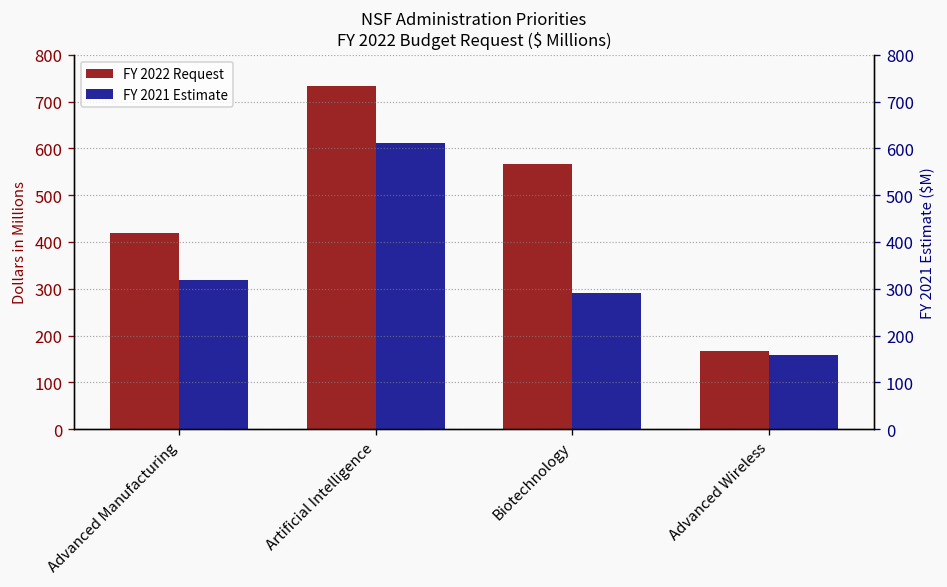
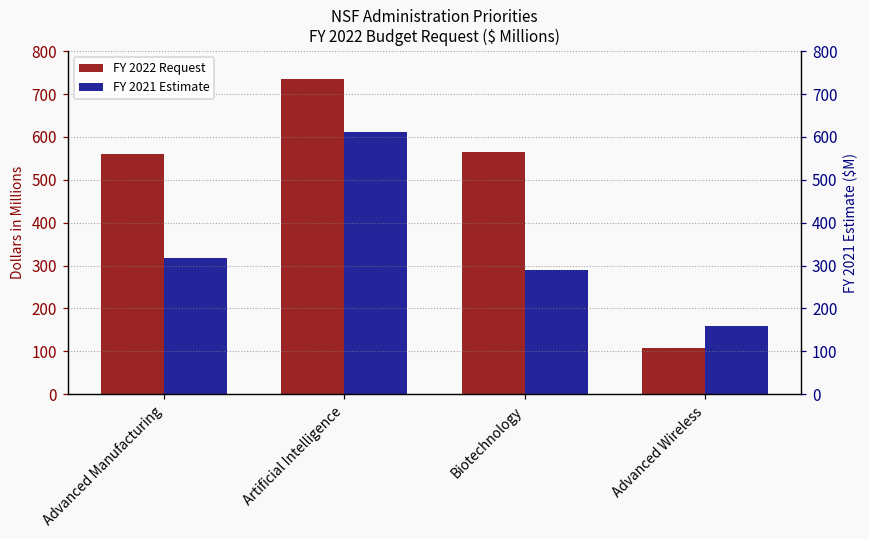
FY 2022 Request, Advanced Manufacturing: 420 -> 560
FY 2022 Request, Advanced Wireless: 170 -> 110
